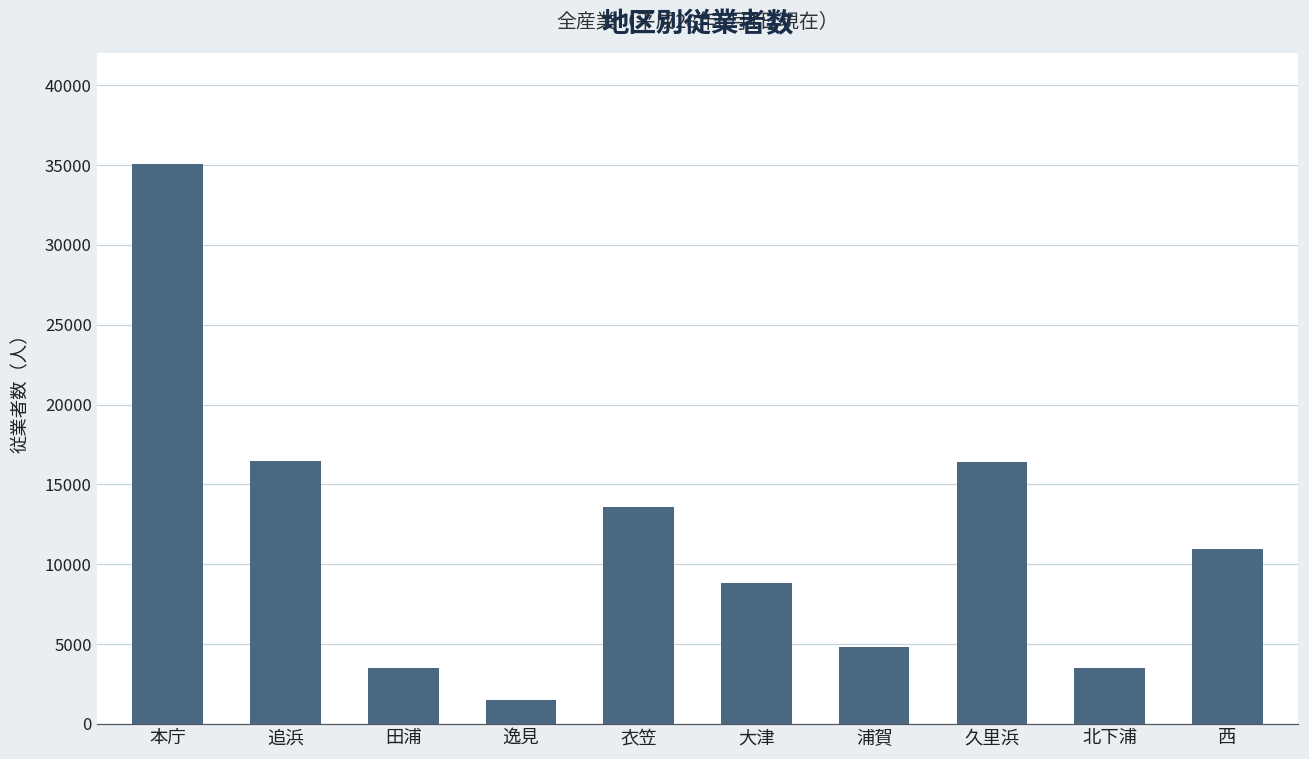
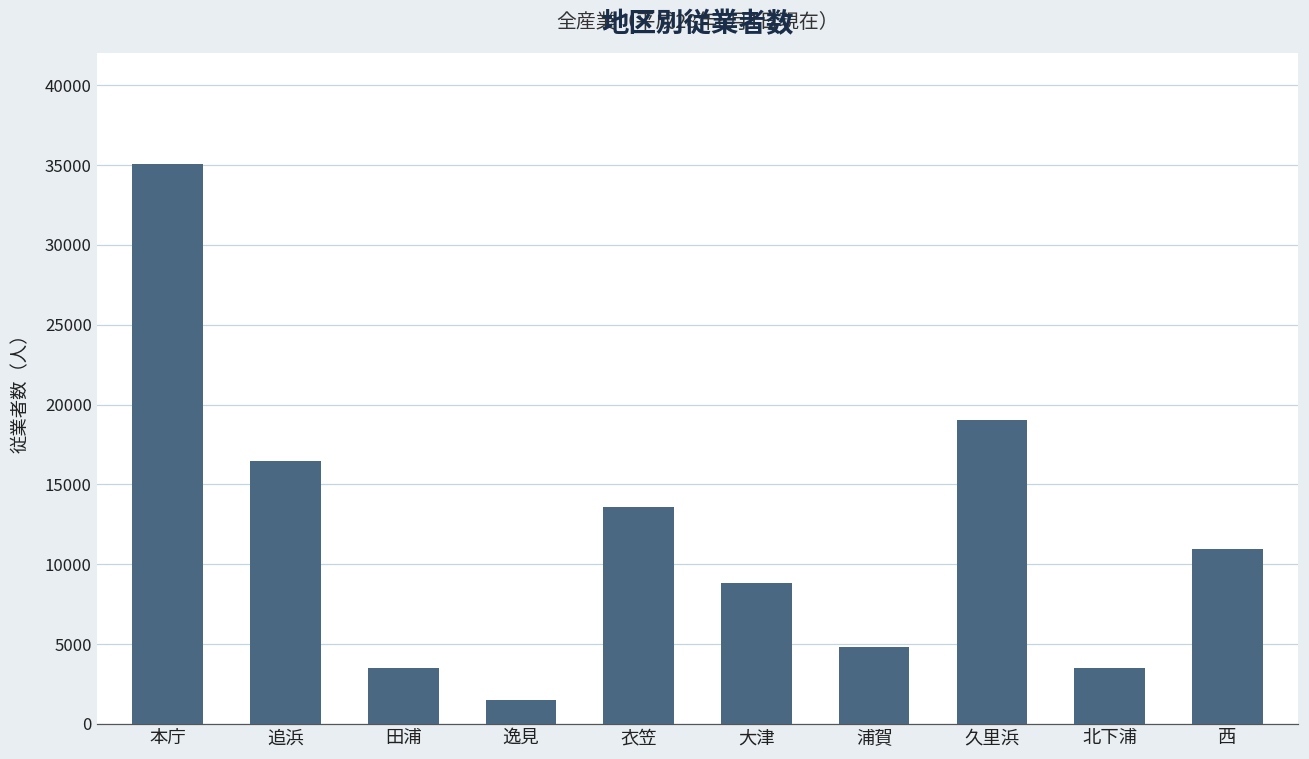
久里浜: 16400 -> 19000
